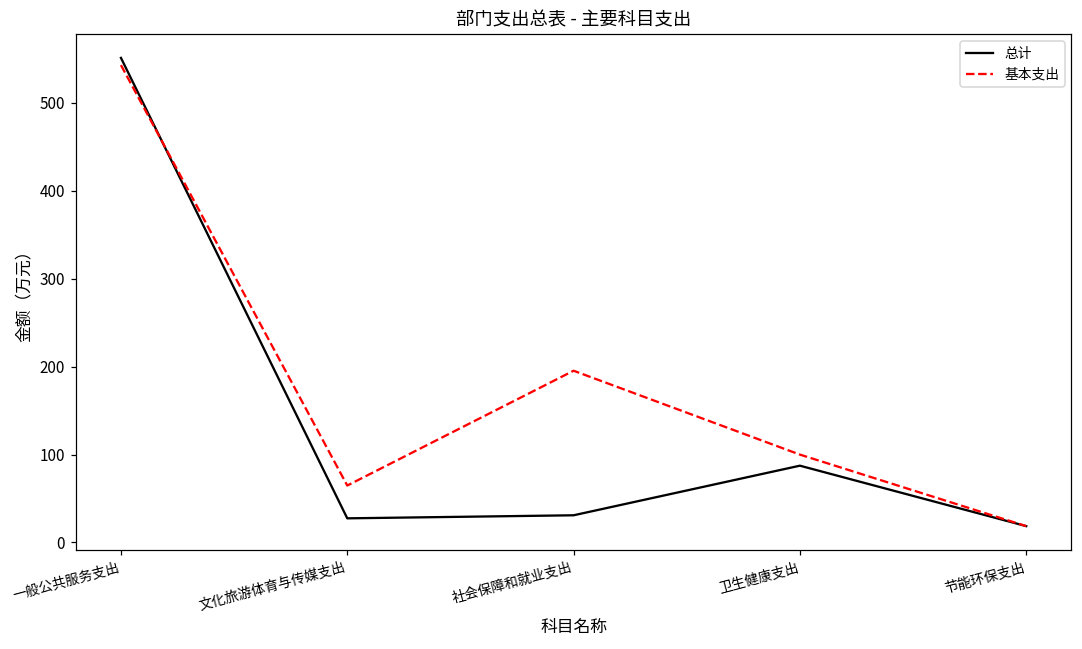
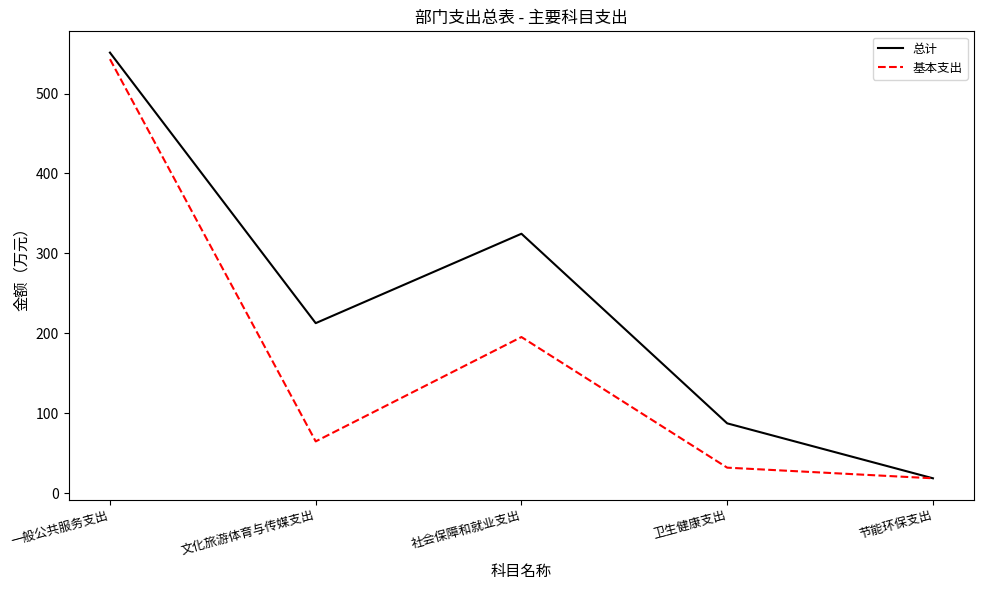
总计, 文化旅游体育与传媒支出: 30 -> 210
总计, 社会保障和就业支出: 30 -> 320
基本支出, 卫生健康支出: 100 -> 30
